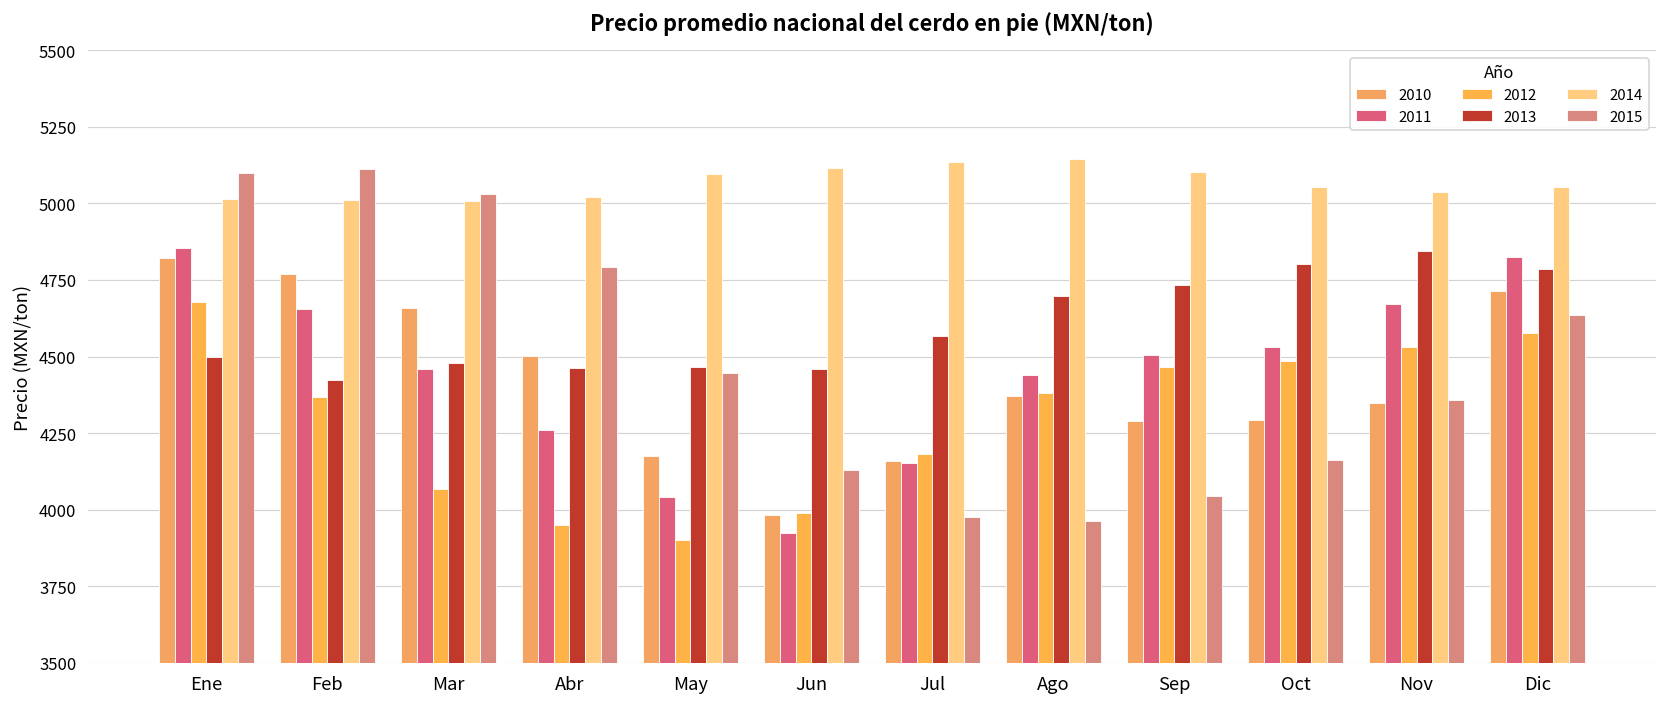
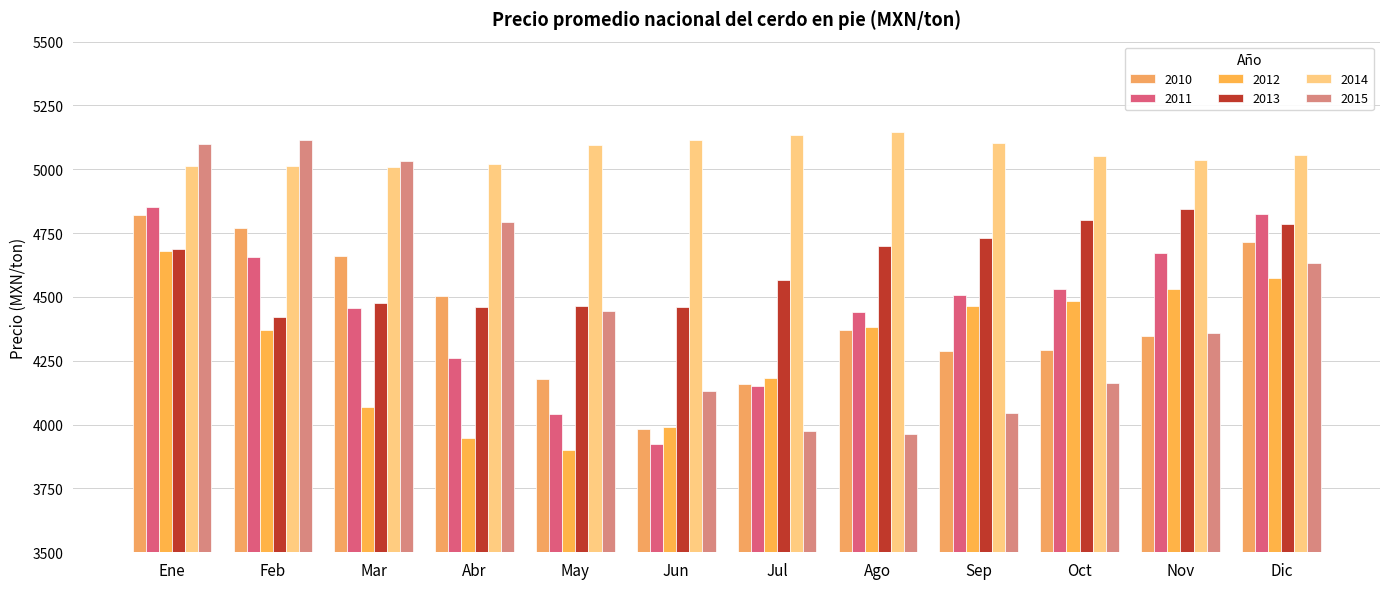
2013, Ene: 4500 -> 4690
